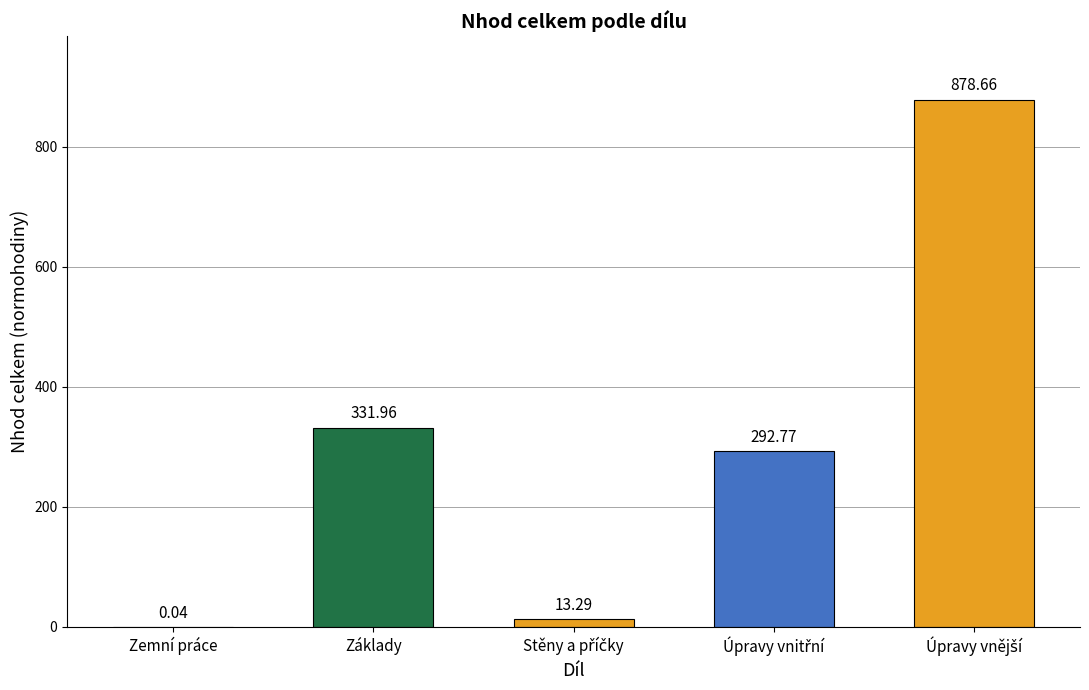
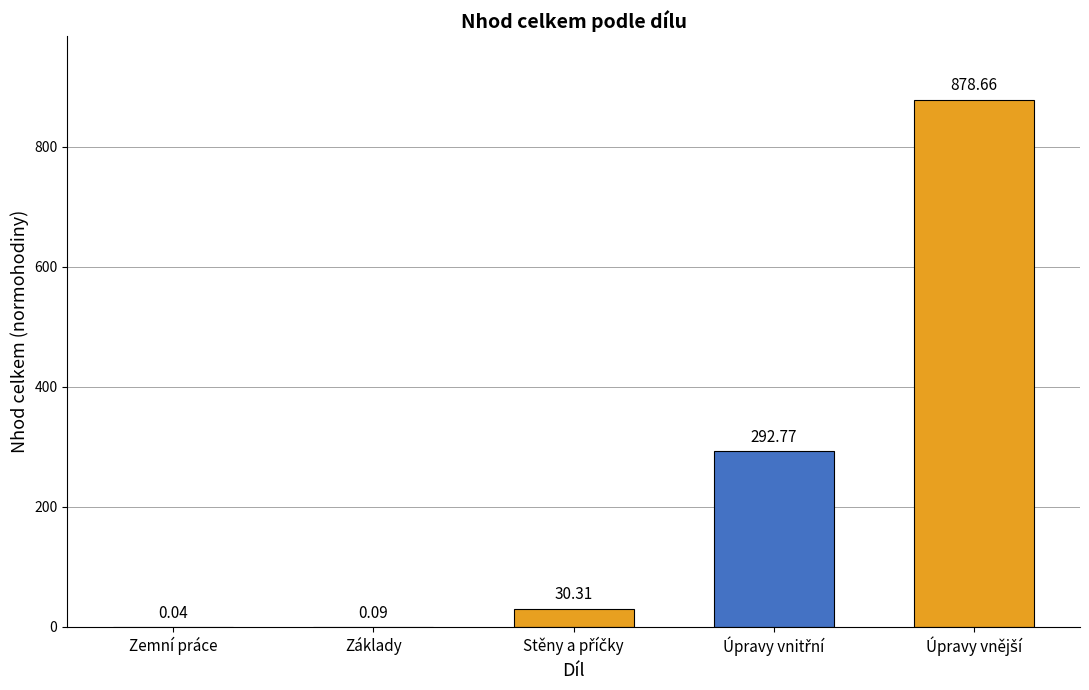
Základy: 331.96 -> 0.09
Stěny a příčky: 13.29 -> 30.31
